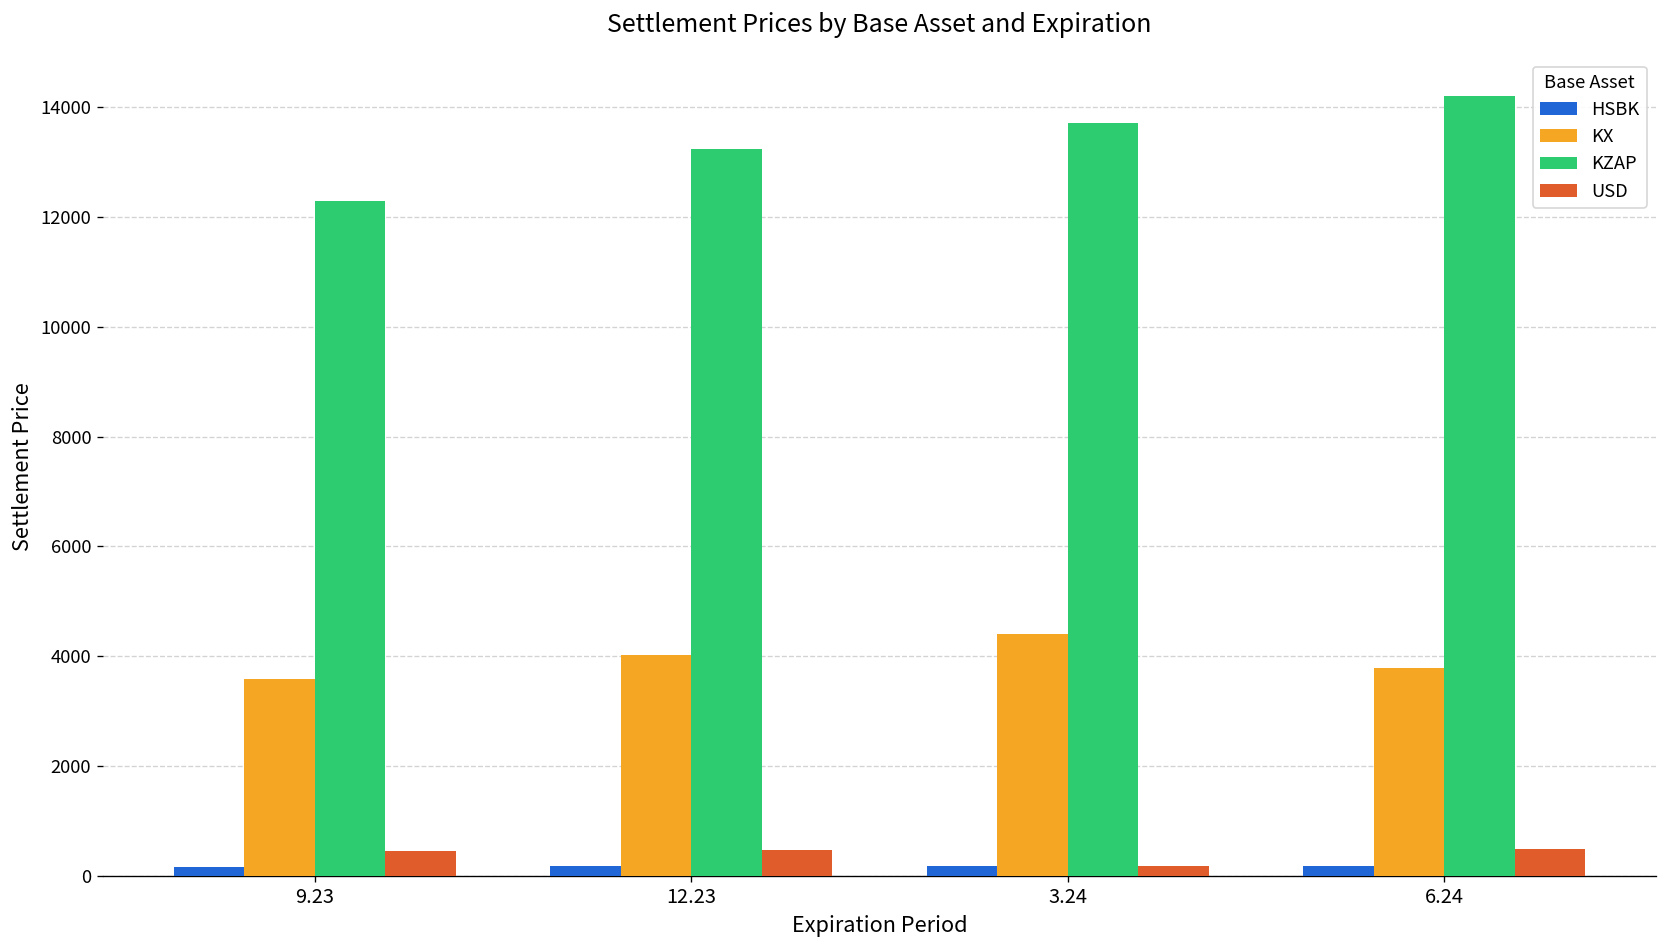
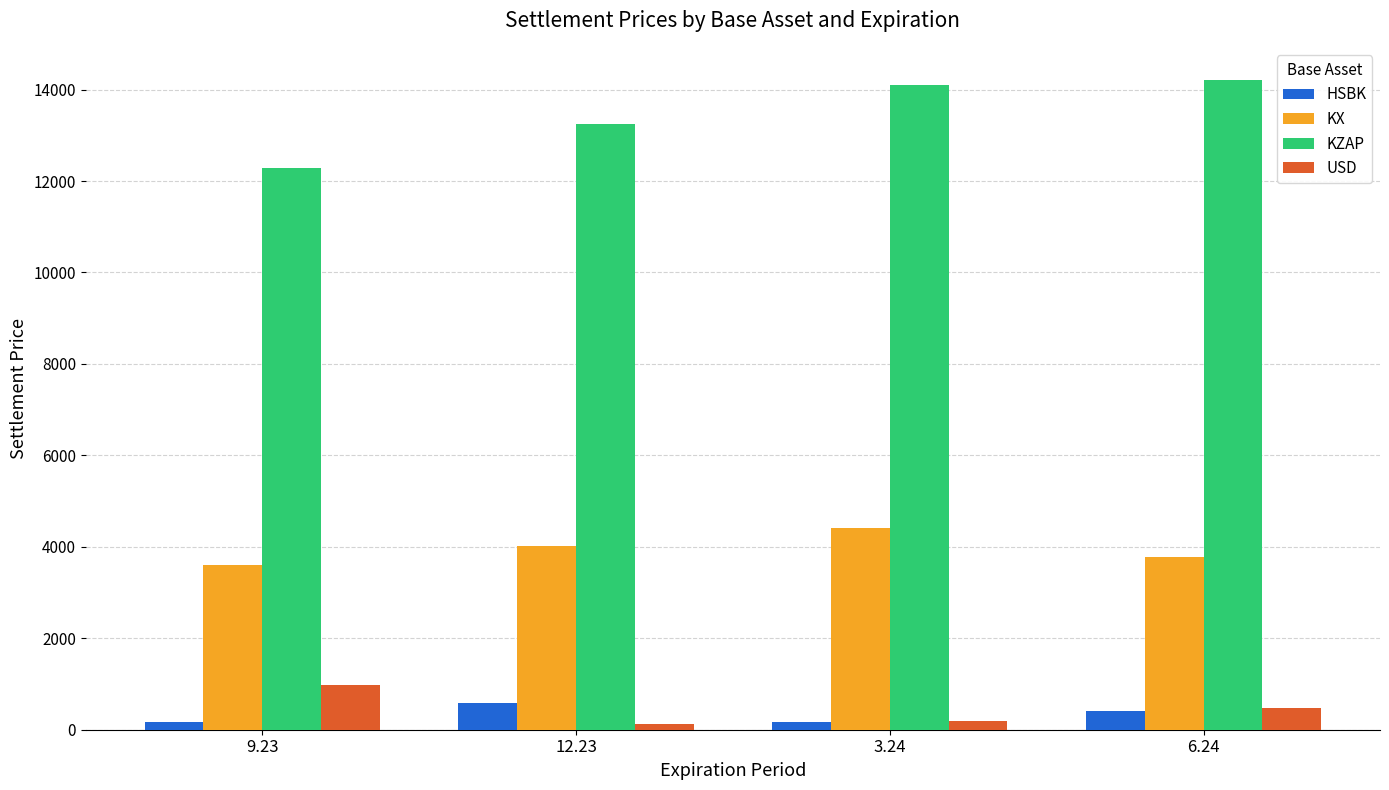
USD, 9.23: 500 -> 1000
HSBK, 12.23: 200 -> 600
USD, 12.23: 500 -> 100
KZAP, 3.24: 13700 -> 14100
HSBK, 6.24: 200 -> 400
